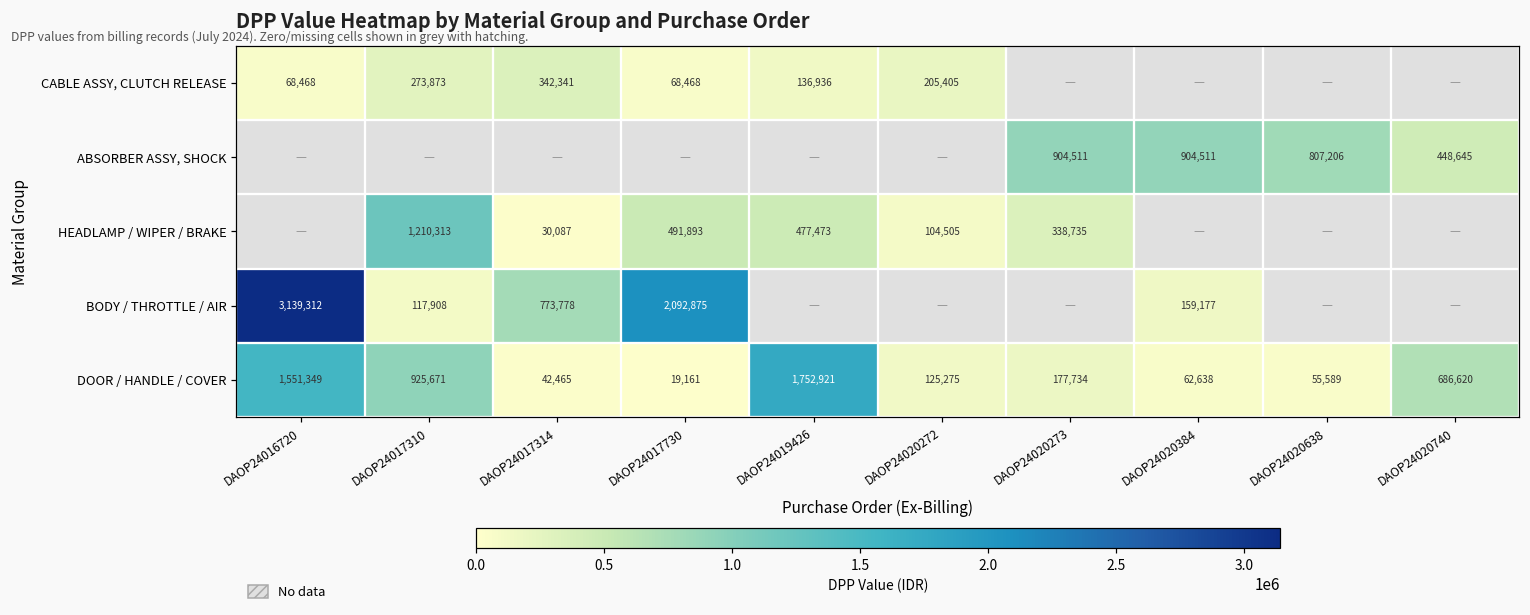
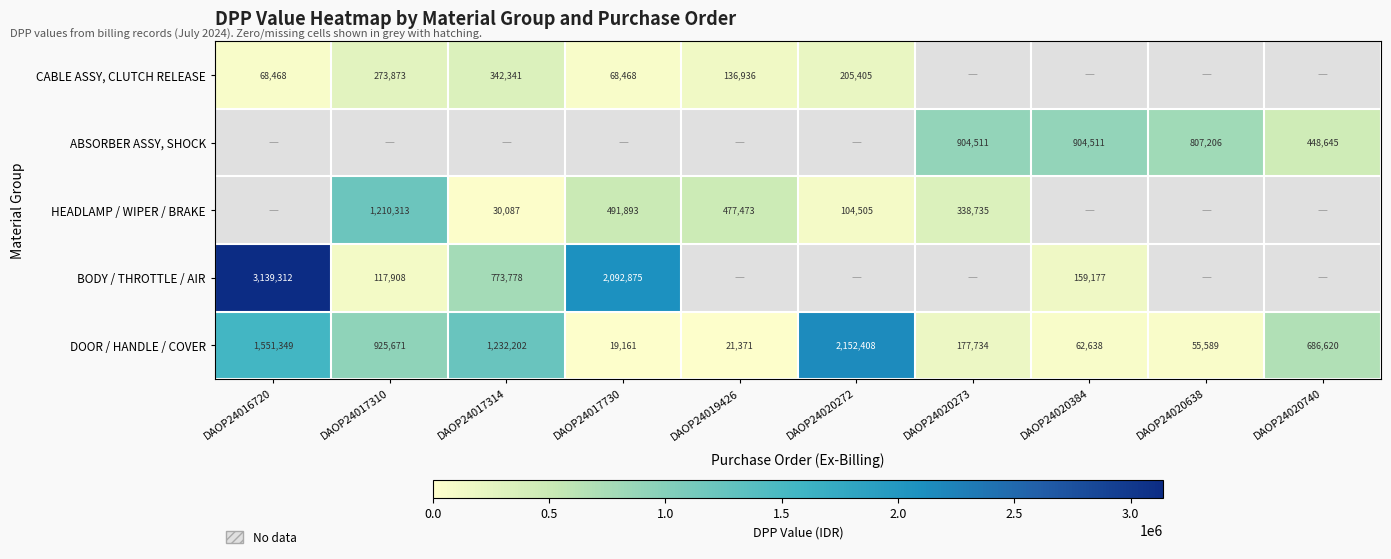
DOOR / HANDLE / COVER, DAOP24017314: 42,465 -> 1,232,202
DOOR / HANDLE / COVER, DAOP24019426: 1,752,921 -> 21,371
DOOR / HANDLE / COVER, DAOP24020272: 125,275 -> 2,152,408
